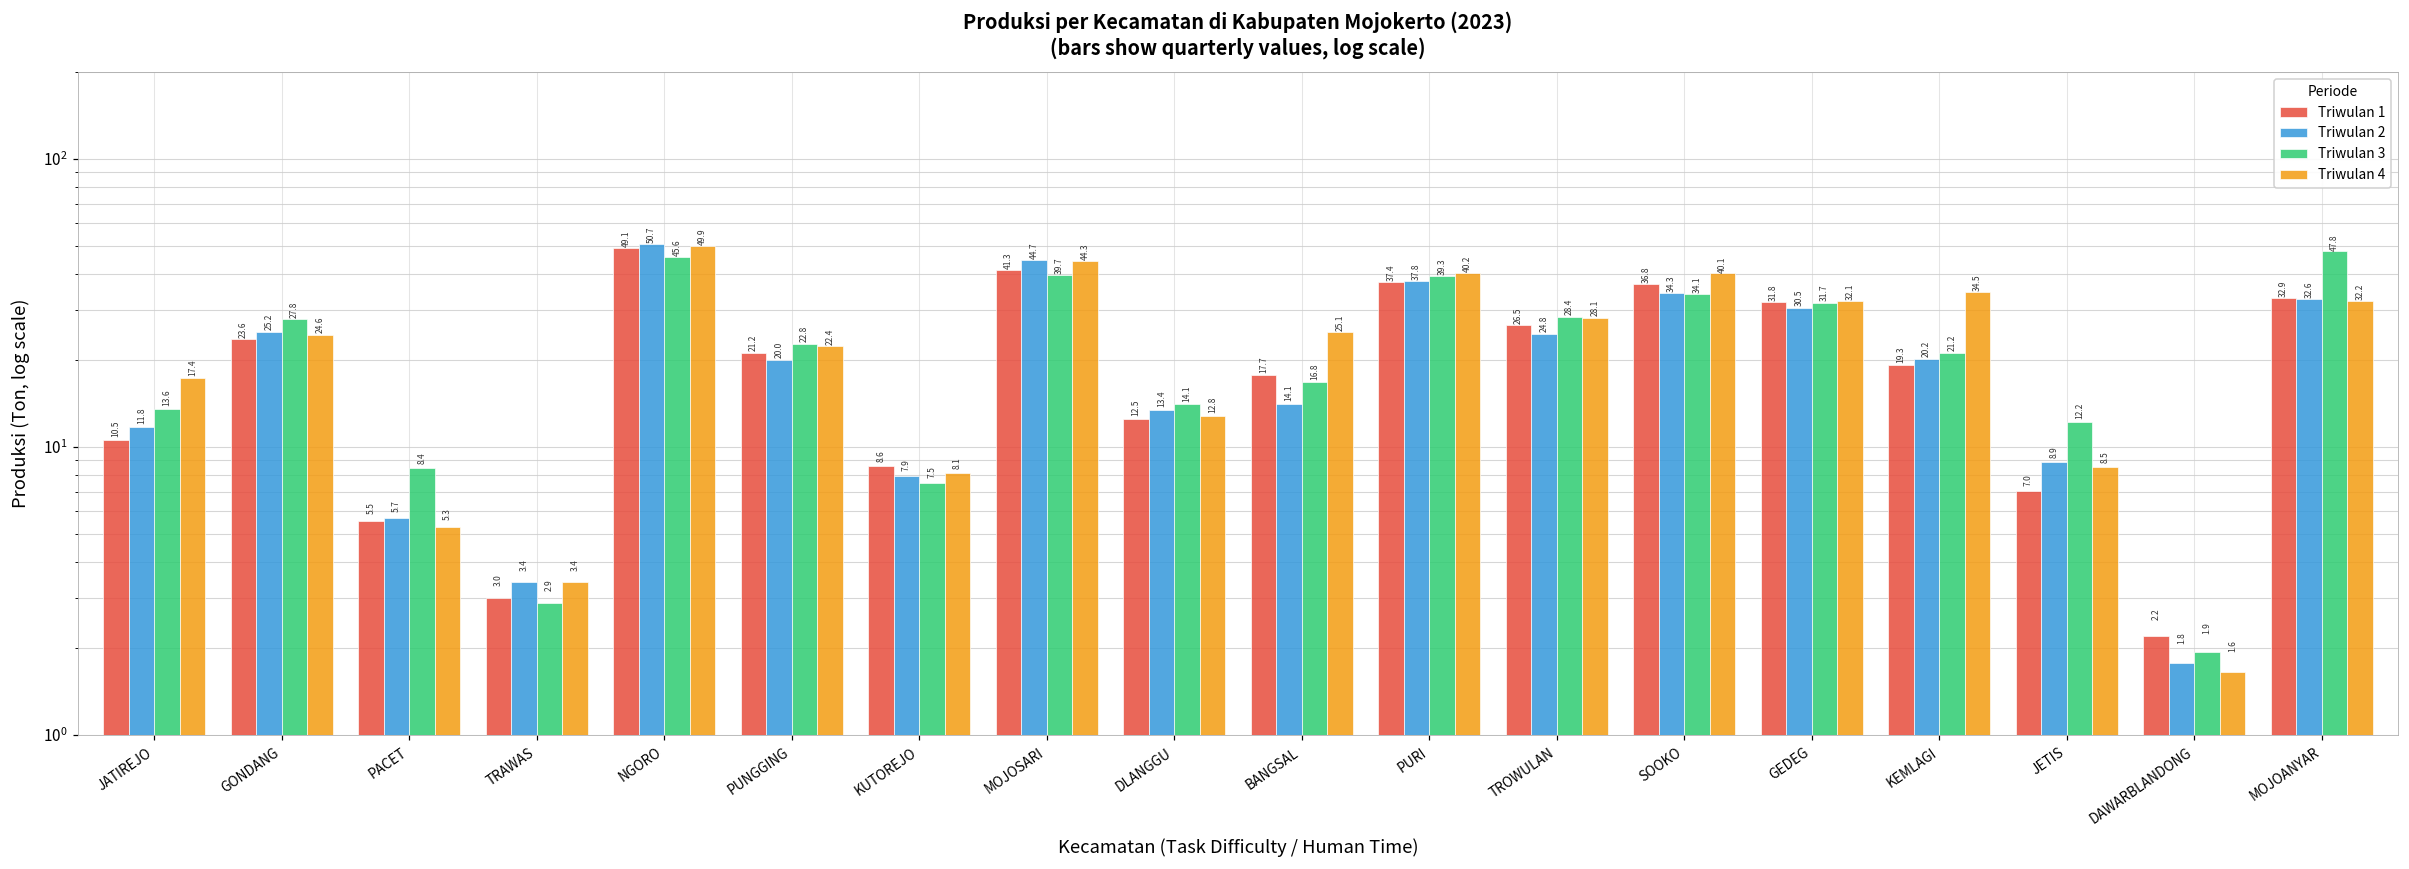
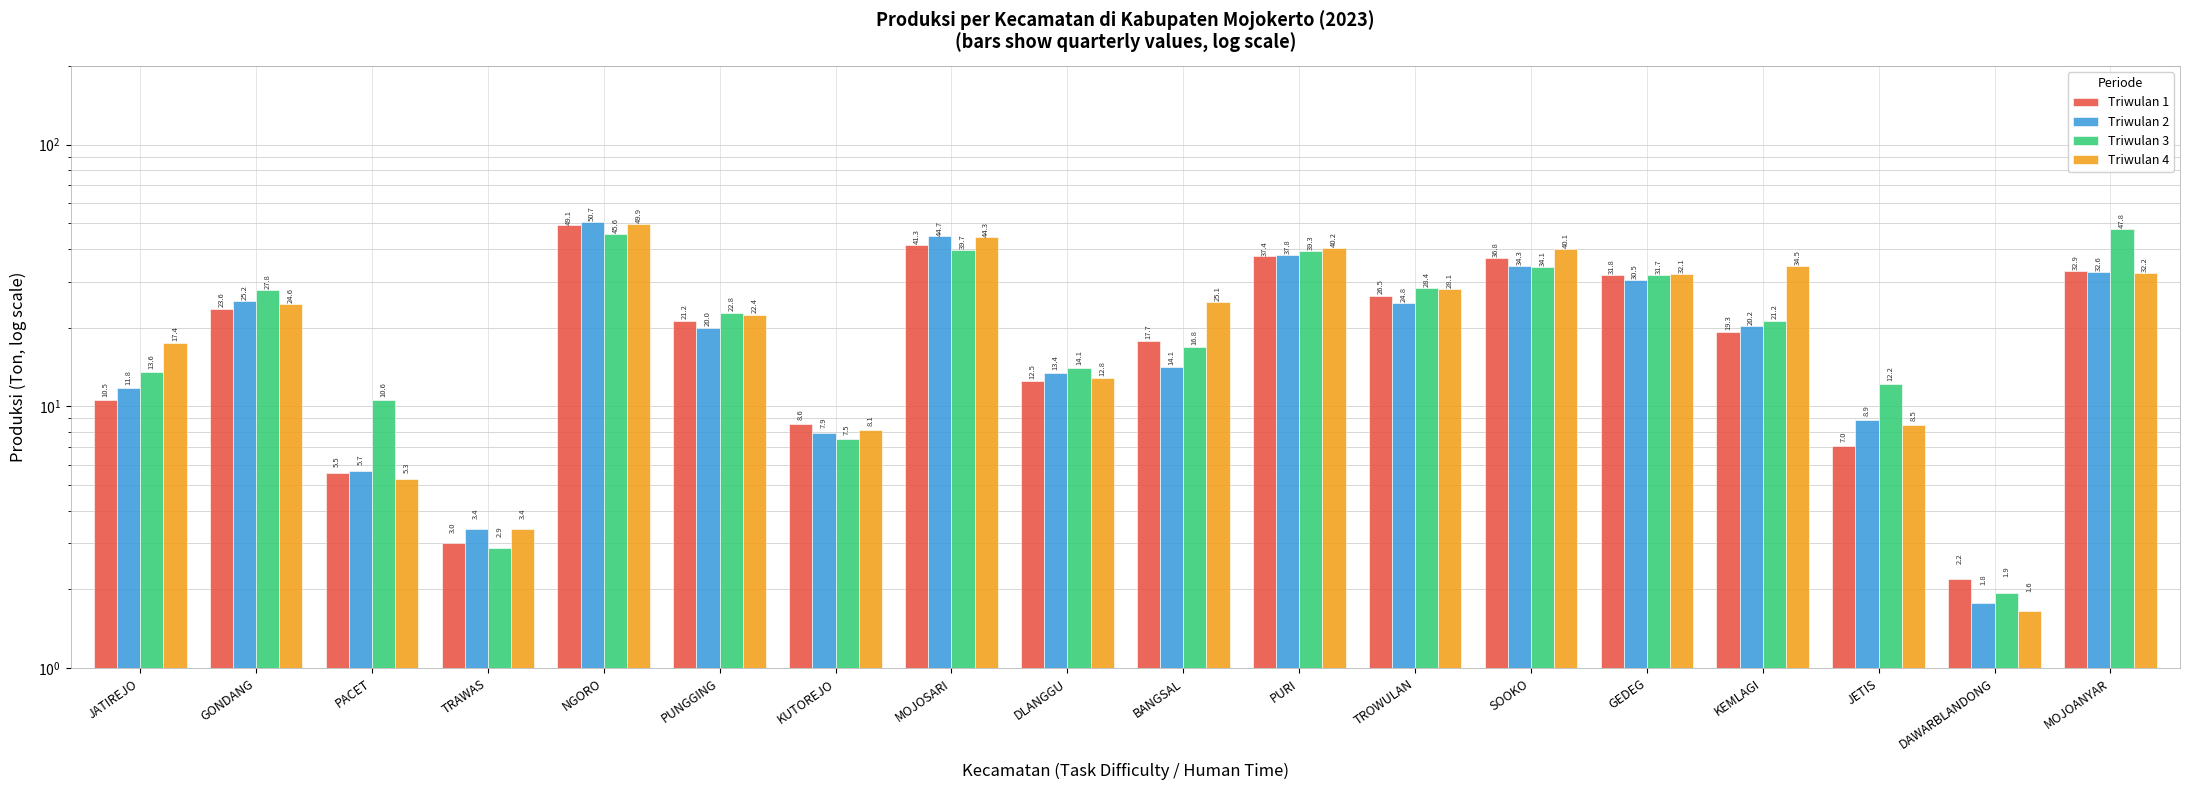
Triwulan 3, PACET: 8.4 -> 10.6
